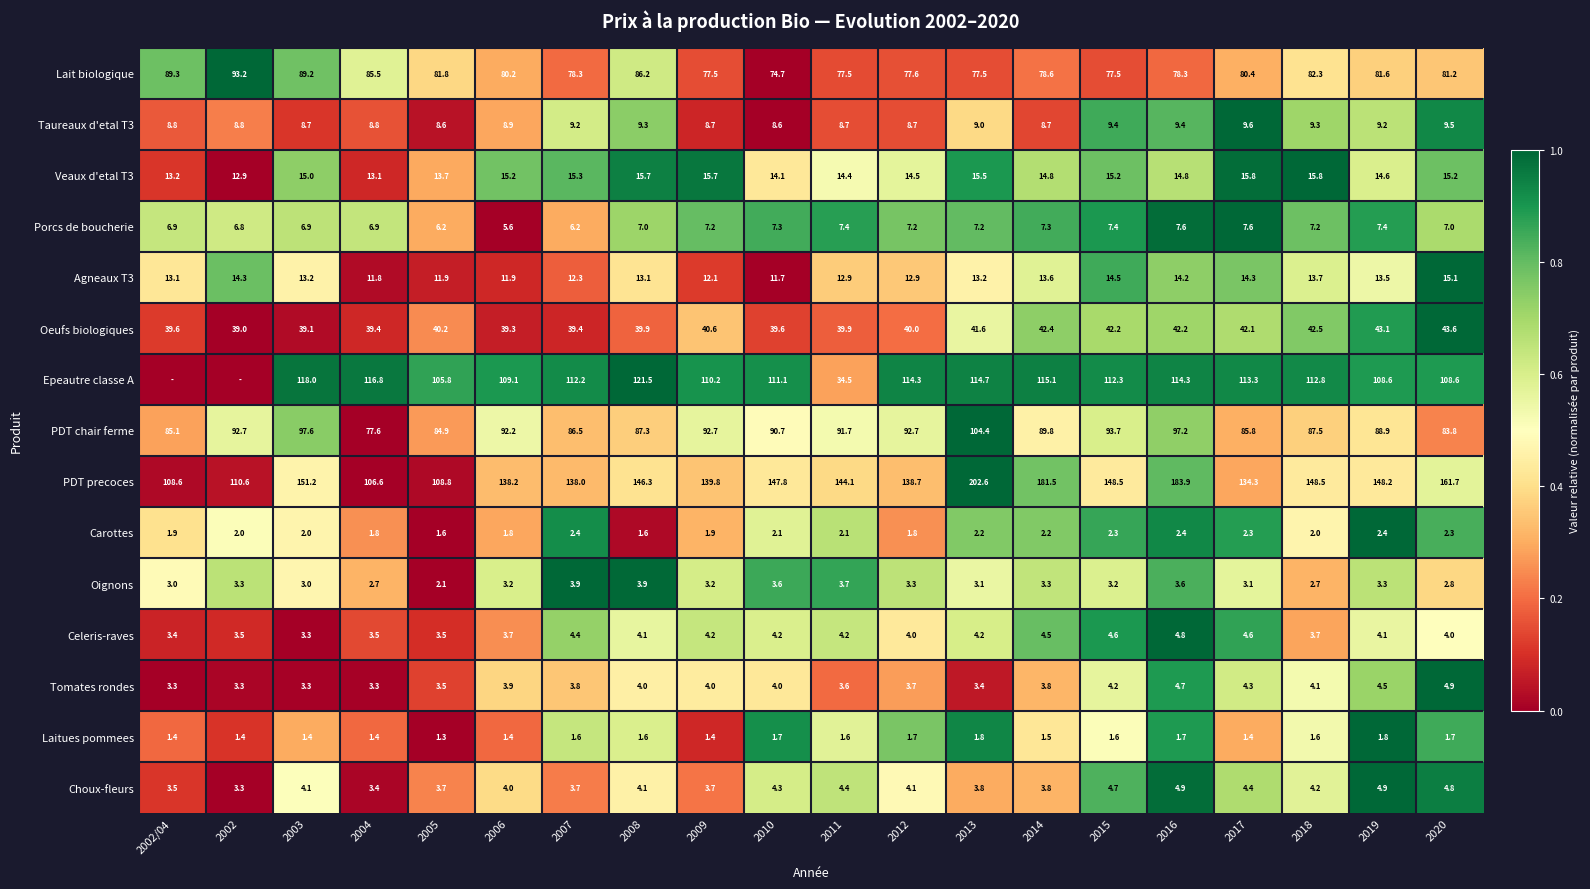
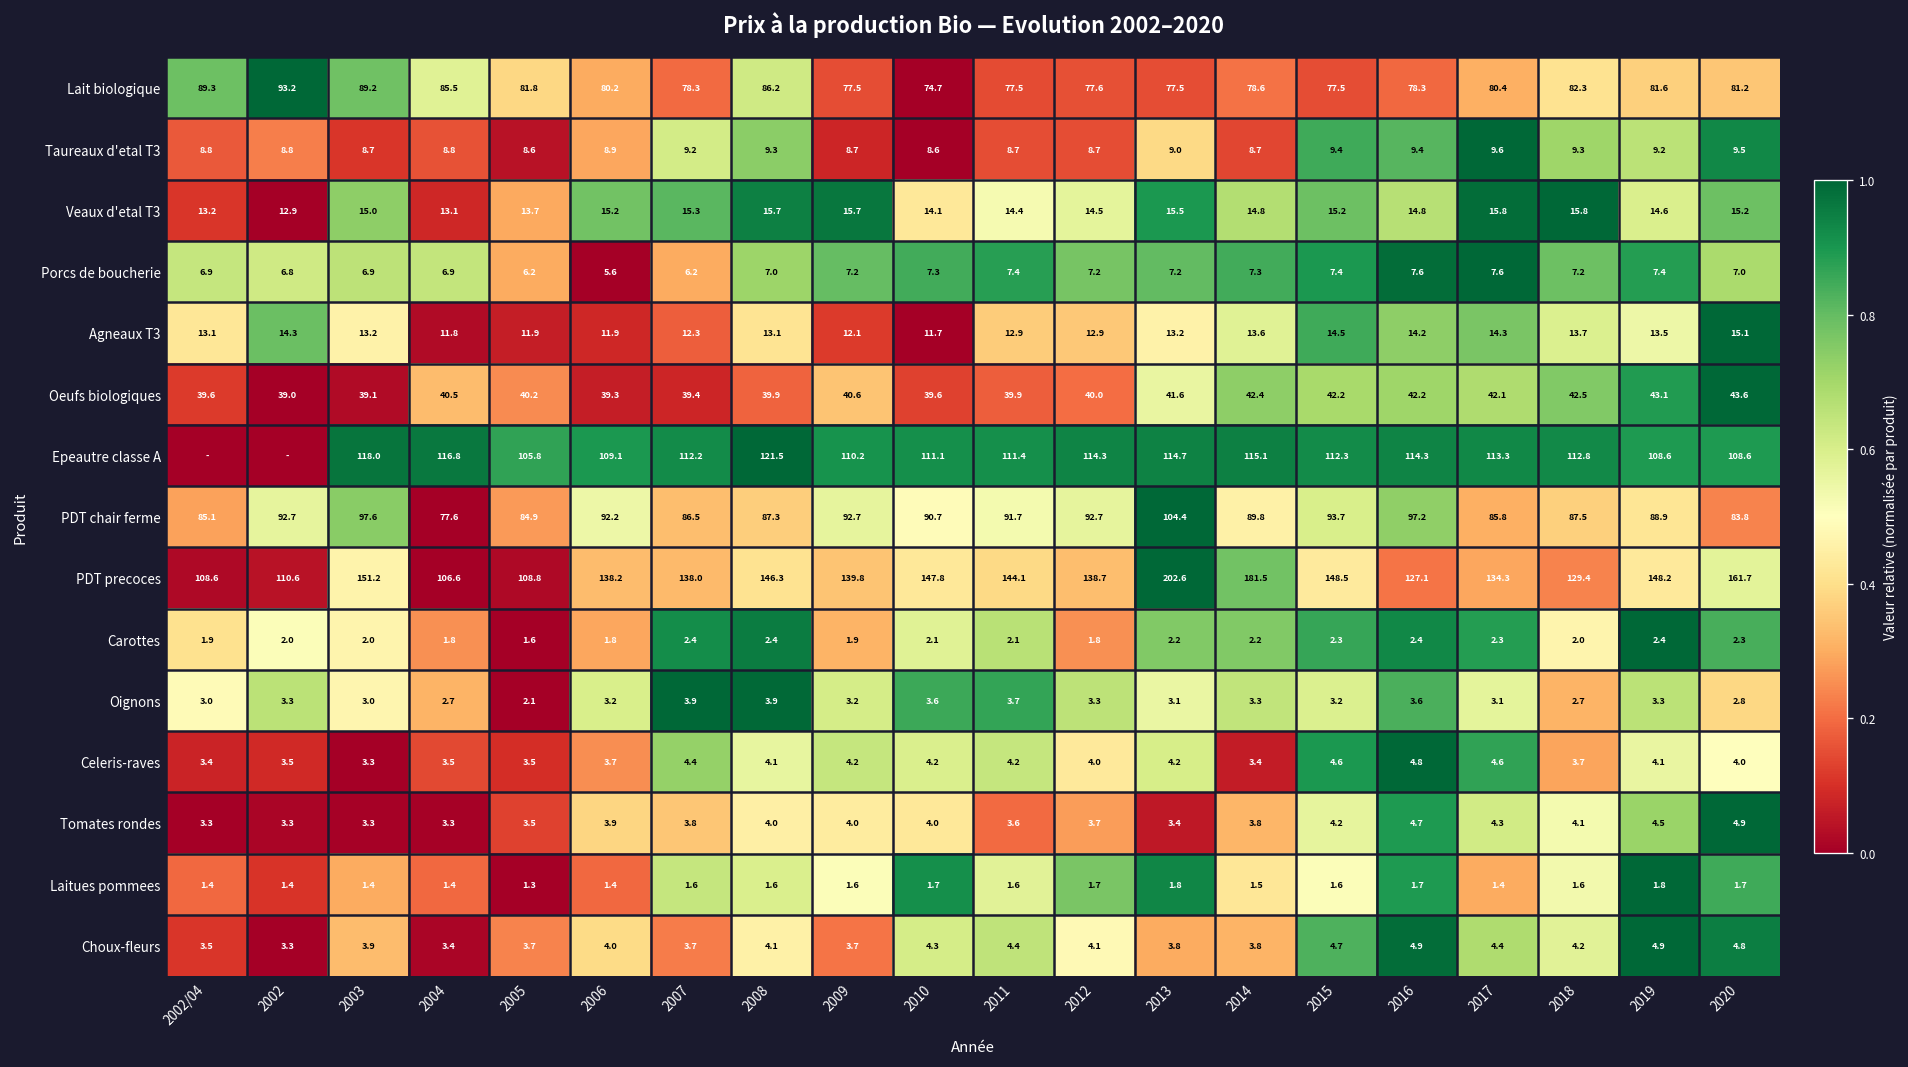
Oeufs biologiques, 2004: 39.4 -> 40.5
Epeautre classe A, 2011: 34.5 -> 111.4
PDT precoces, 2016: 183.9 -> 127.1
PDT precoces, 2018: 148.5 -> 129.4
Carottes, 2008: 1.6 -> 2.4
Celeris-raves, 2014: 4.5 -> 3.4
Laitues pommees, 2009: 1.4 -> 1.6
Choux-fleurs, 2003: 4.1 -> 3.9
